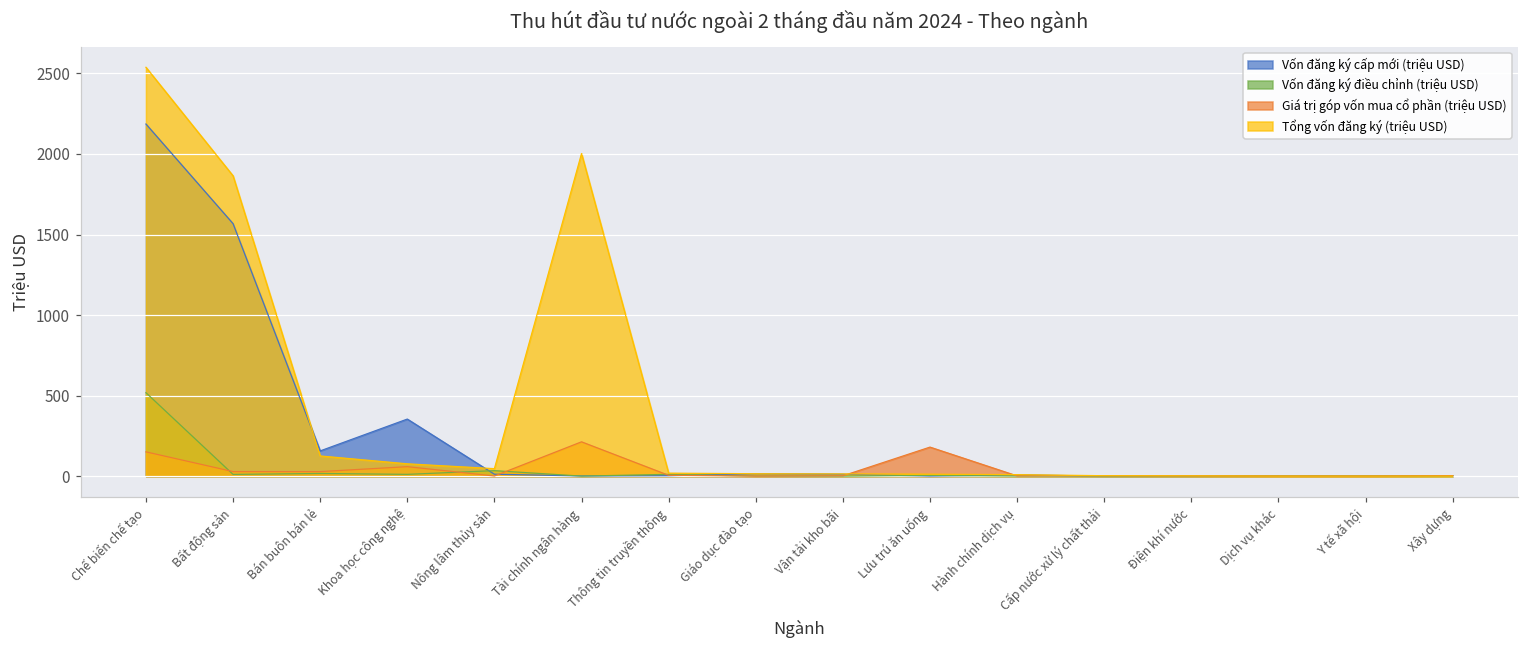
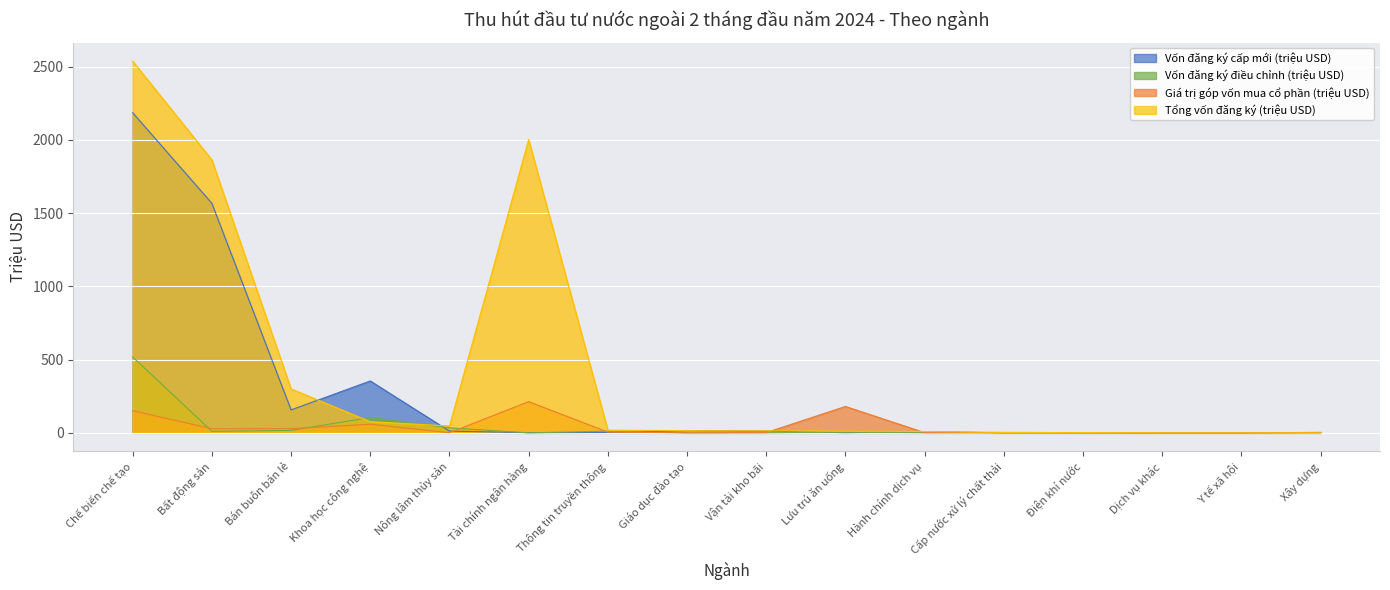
Tổng vốn đăng ký (triệu USD), Bán buôn bán lẻ: 130 -> 300
Vốn đăng ký điều chỉnh (triệu USD), Khoa học công nghệ: 10 -> 100
